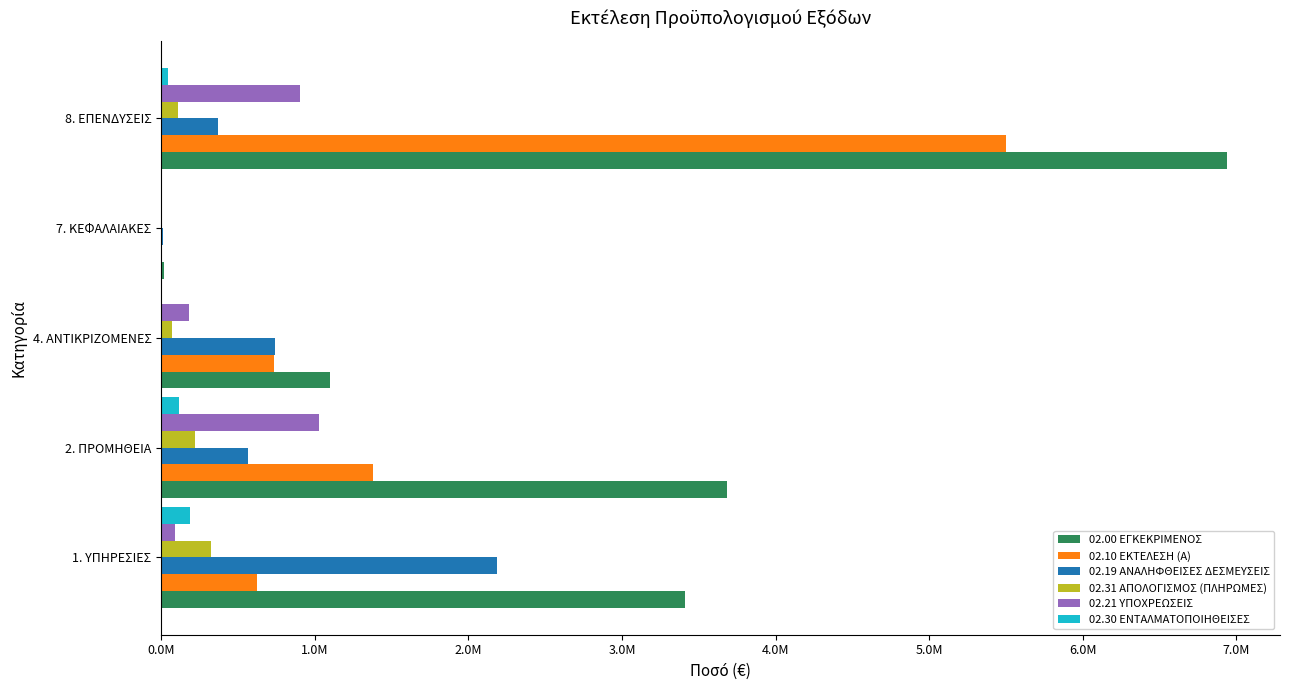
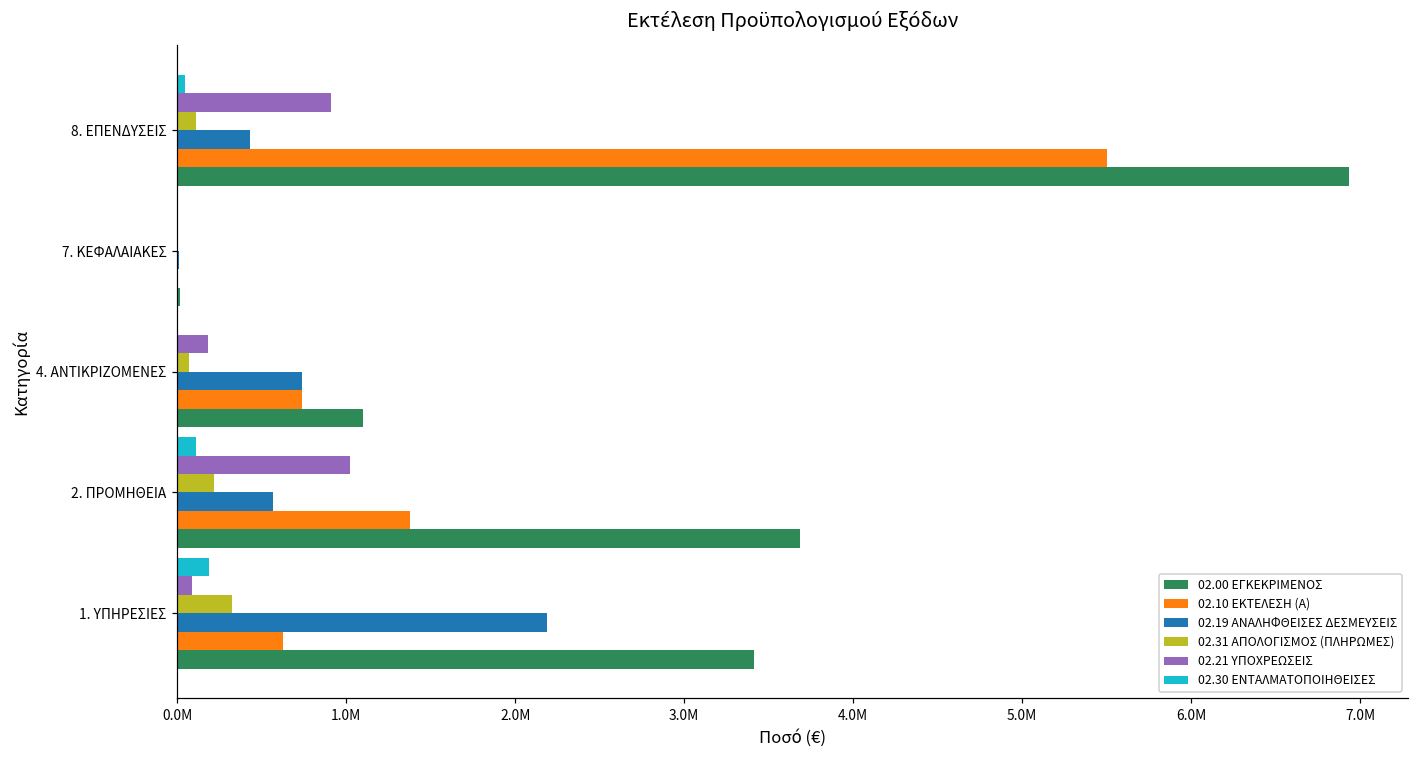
02.19 ΑΝΑΛΗΦΘΕΙΣΕΣ ΔΕΣΜΕΥΣΕΙΣ, 8. ΕΠΕΝΔΥΣΕΙΣ: 370000 -> 430000
